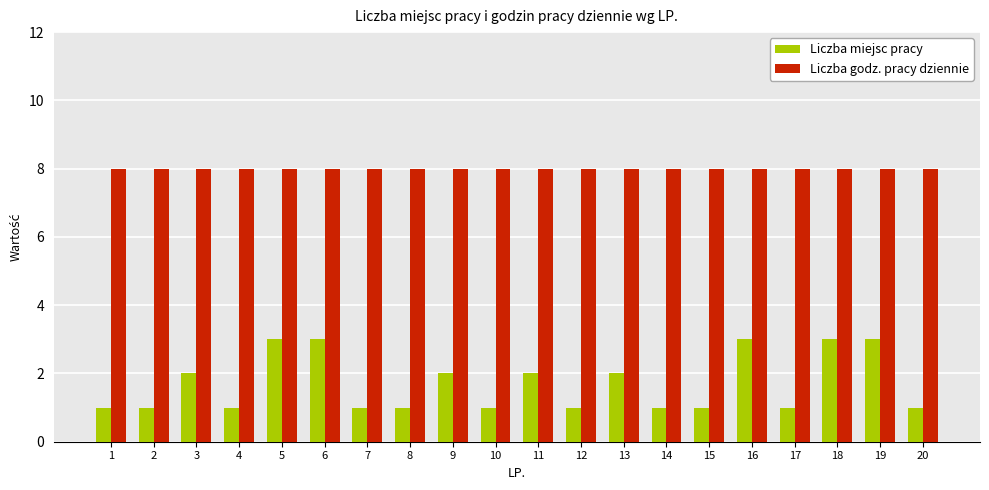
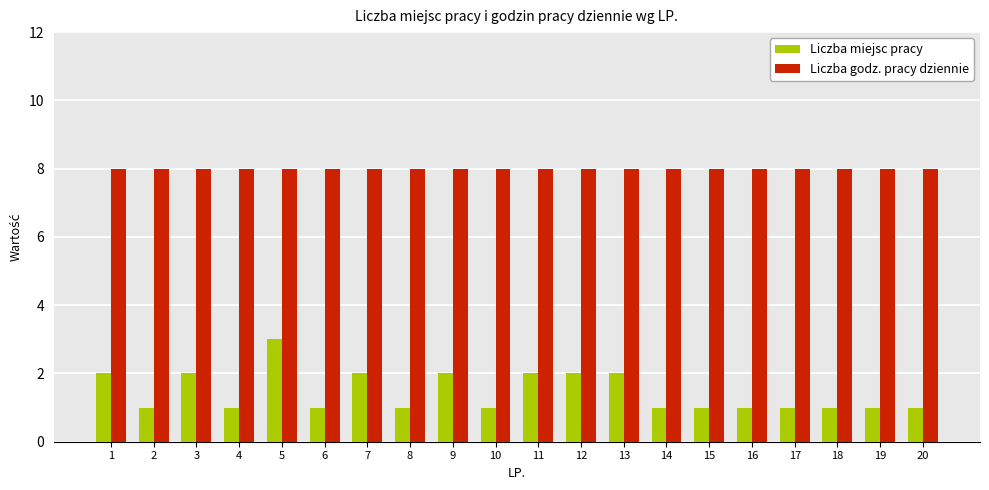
Liczba miejsc pracy, 1: 1 -> 2
Liczba miejsc pracy, 6: 3 -> 1
Liczba miejsc pracy, 7: 1 -> 2
Liczba miejsc pracy, 12: 1 -> 2
Liczba miejsc pracy, 16: 3 -> 1
Liczba miejsc pracy, 18: 3 -> 1
Liczba miejsc pracy, 19: 3 -> 1
